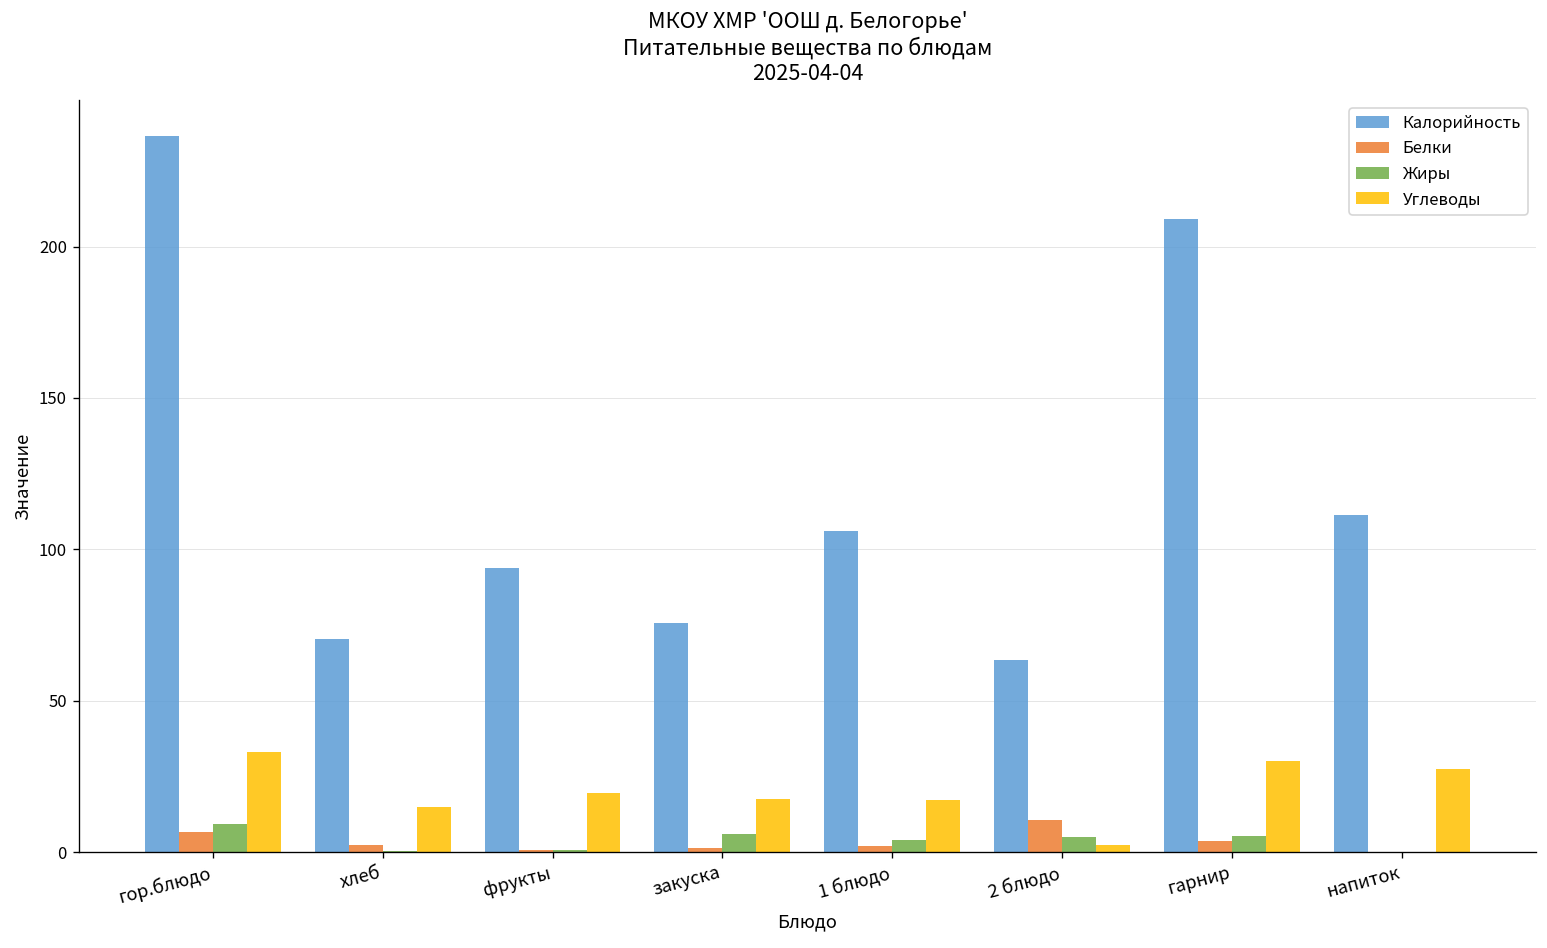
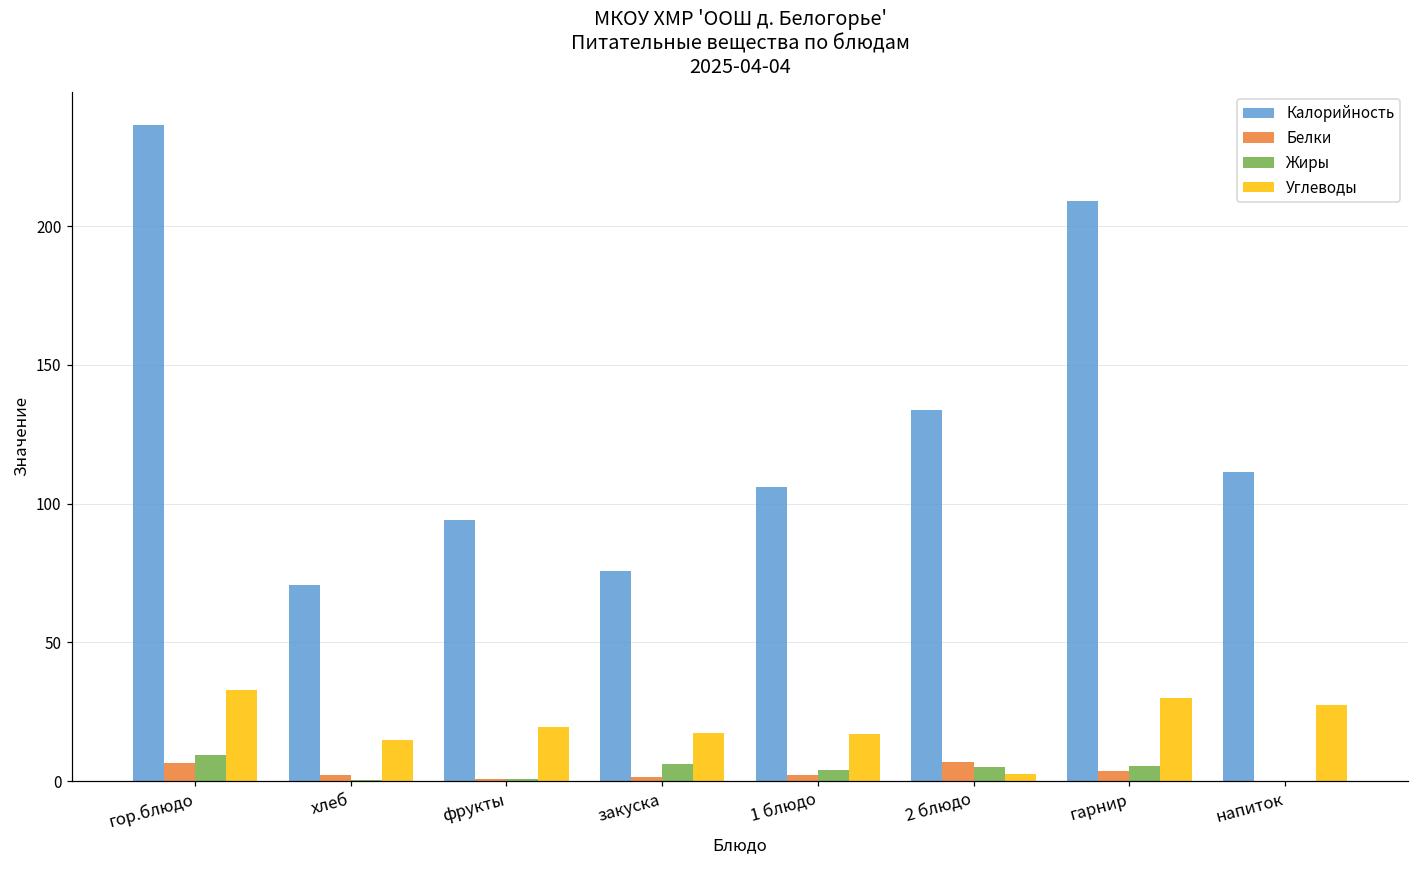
Калорийность, 2 блюдо: 64 -> 134
Белки, 2 блюдо: 10 -> 7
